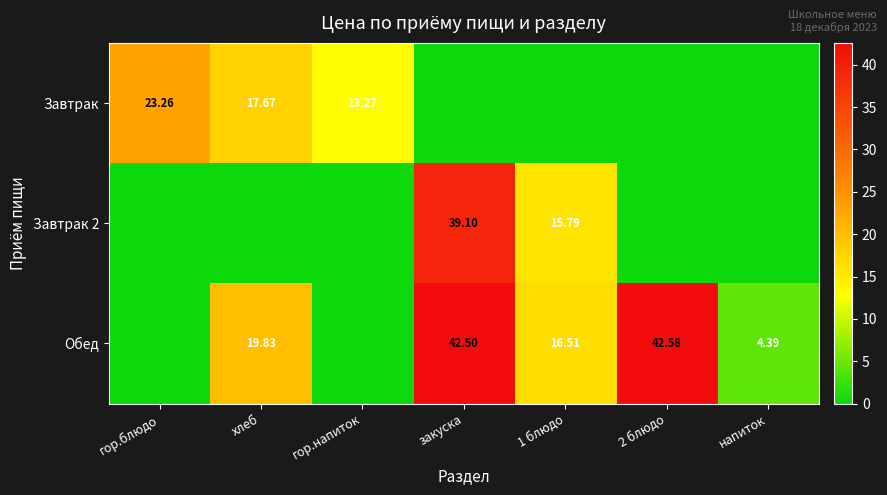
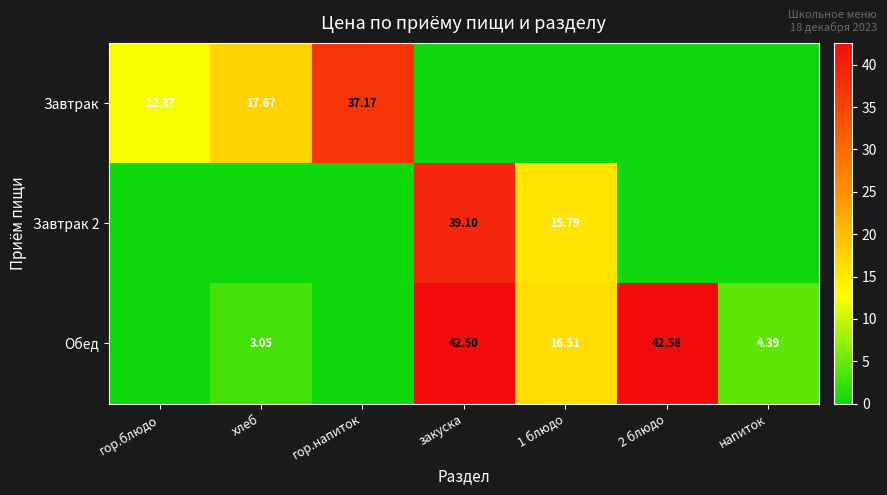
Завтрак, гор.блюдо: 23.26 -> 12.37
Завтрак, гор.напиток: 13.27 -> 37.17
Обед, хлеб: 19.83 -> 3.05
